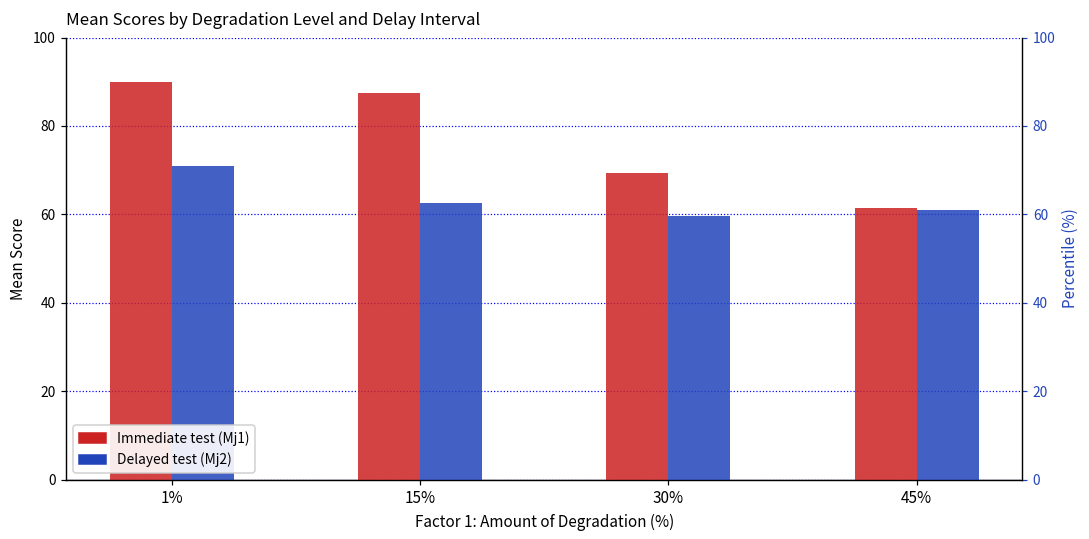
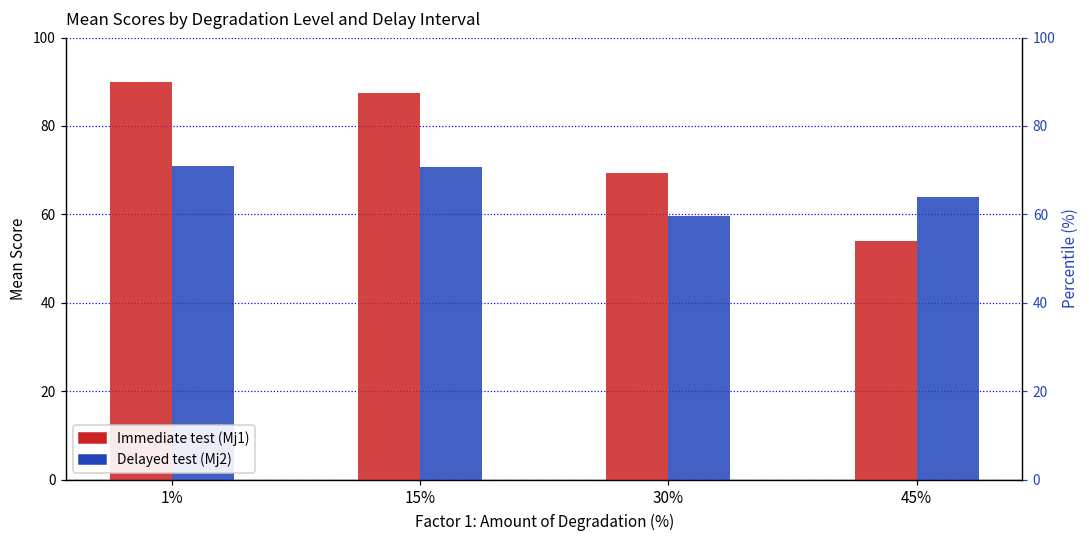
Delayed test (Mj2), 15%: 63 -> 71
Immediate test (Mj1), 45%: 61 -> 54
Delayed test (Mj2), 45%: 61 -> 64
